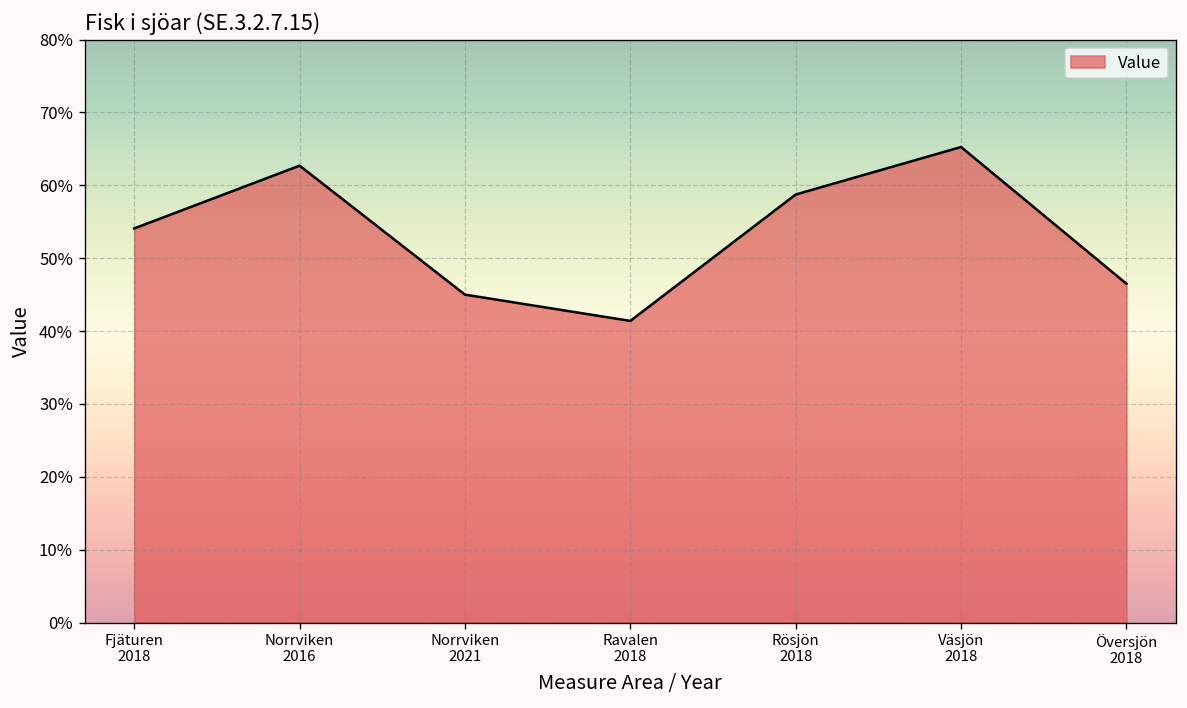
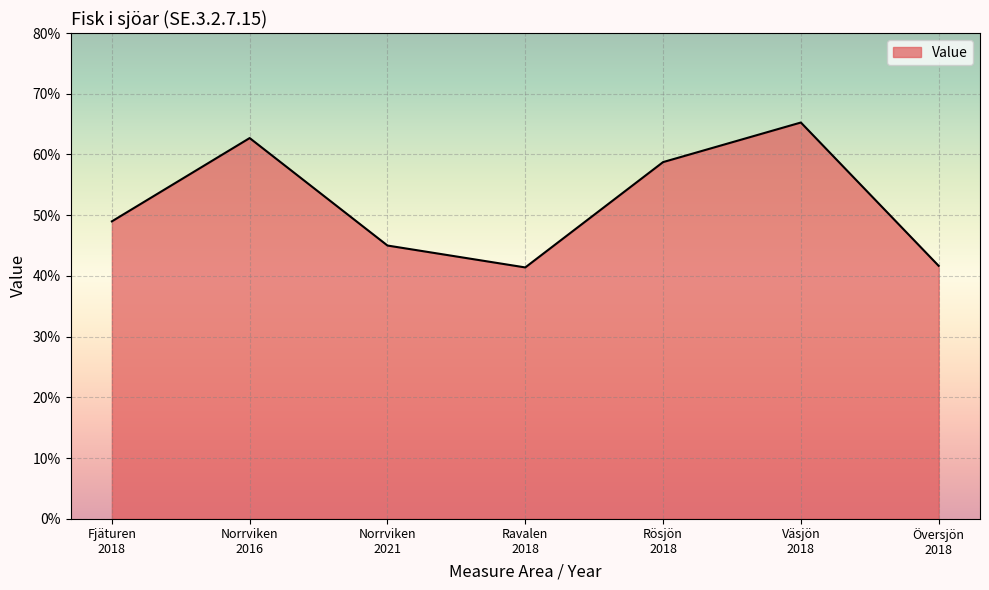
Fjäturen 2018: 54% -> 49%
Översjön 2018: 47% -> 42%
